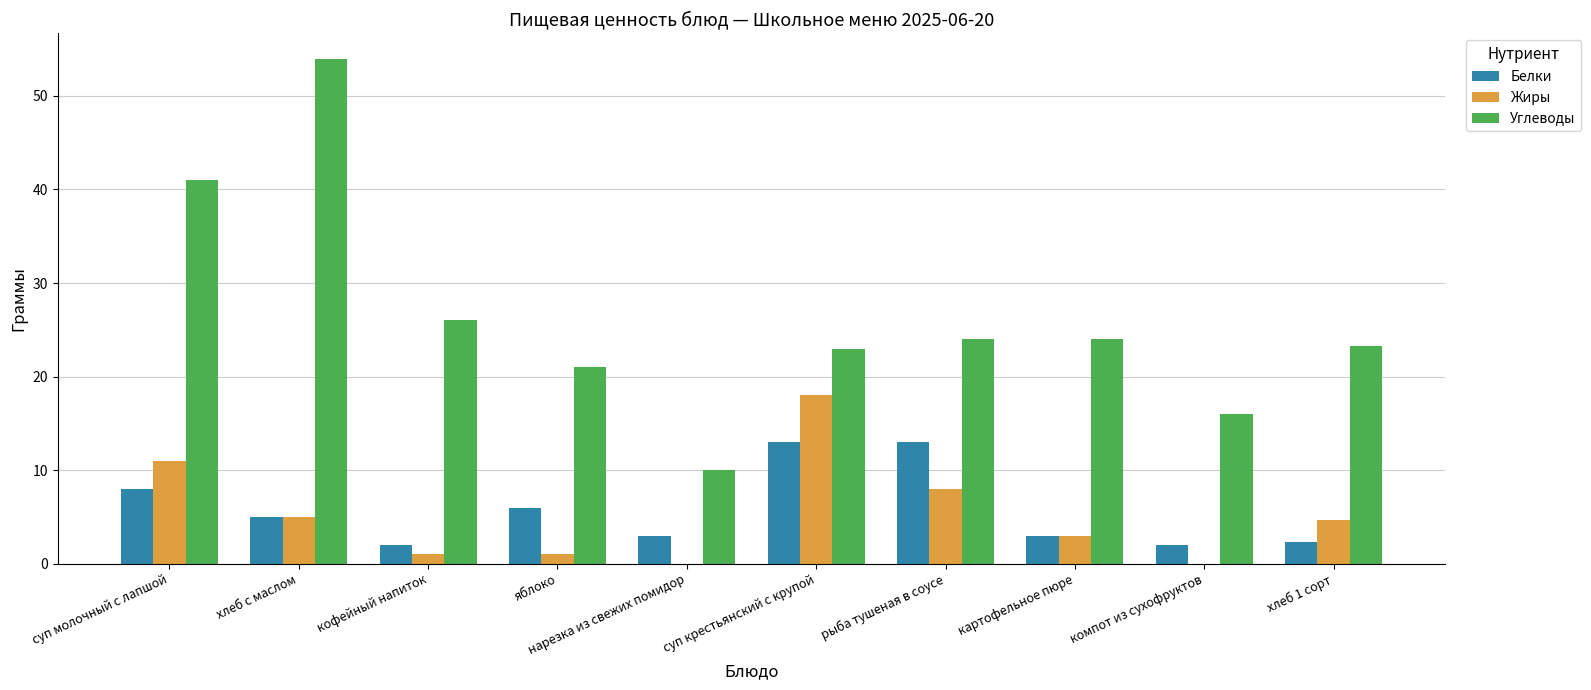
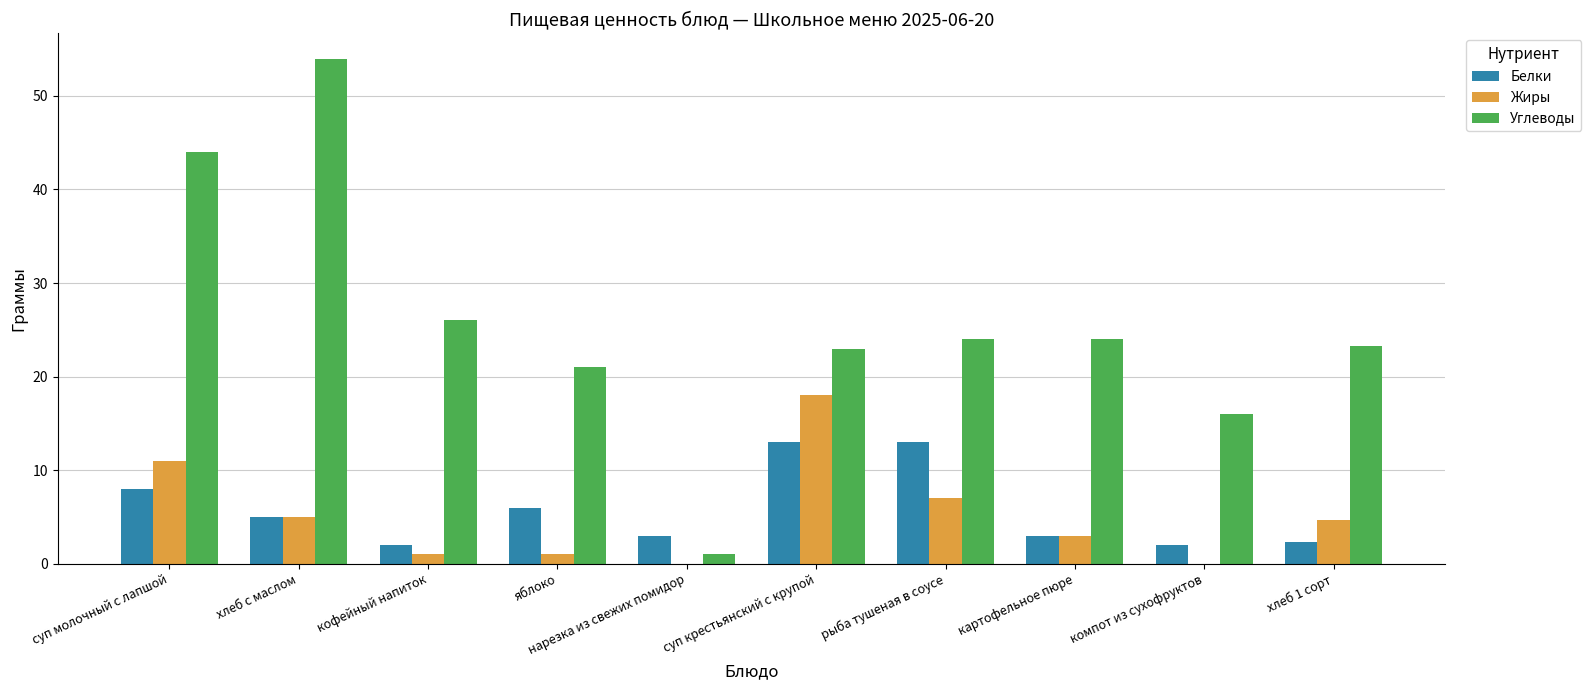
Углеводы, суп молочный с лапшой: 41 -> 44
Углеводы, нарезка из свежих помидор: 10 -> 1
Жиры, рыба тушеная в соусе: 8 -> 7
